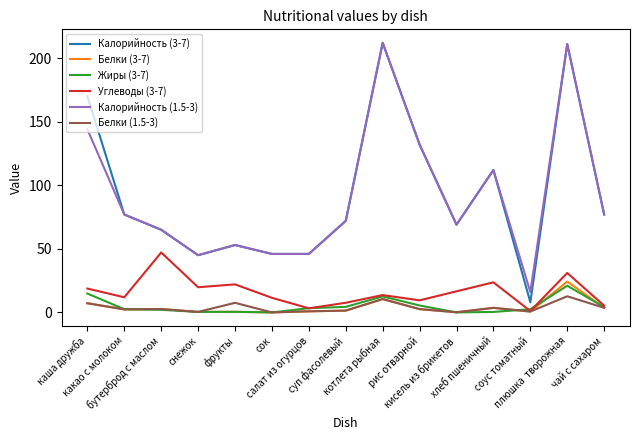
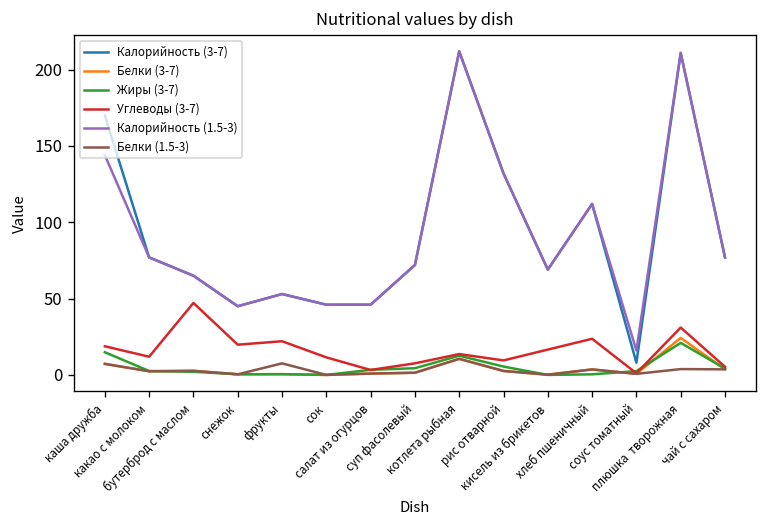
Белки (1.5-3), плюшка творожная: 13 -> 4
